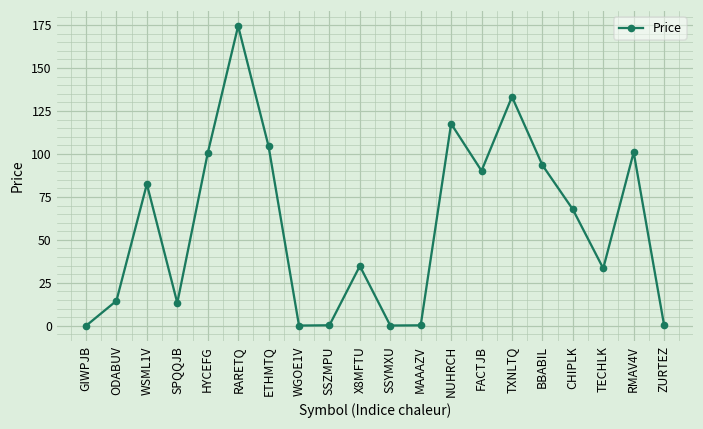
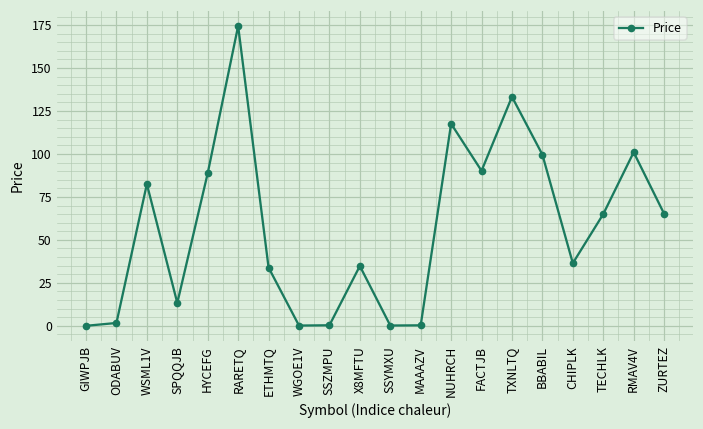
ODABUV: 15 -> 2
HYCEFG: 100 -> 89
ETHMTQ: 105 -> 34
BBABIL: 94 -> 100
CHIPLK: 68 -> 36
TECHLK: 33 -> 65
ZURTEZ: 0 -> 65
